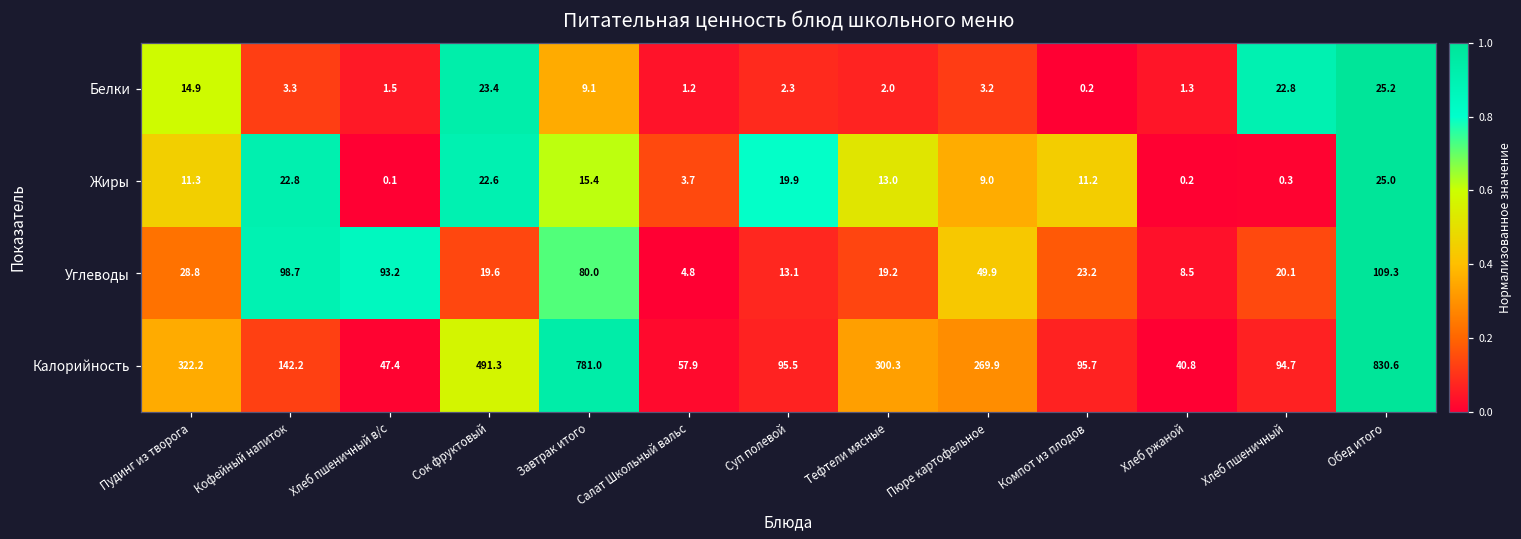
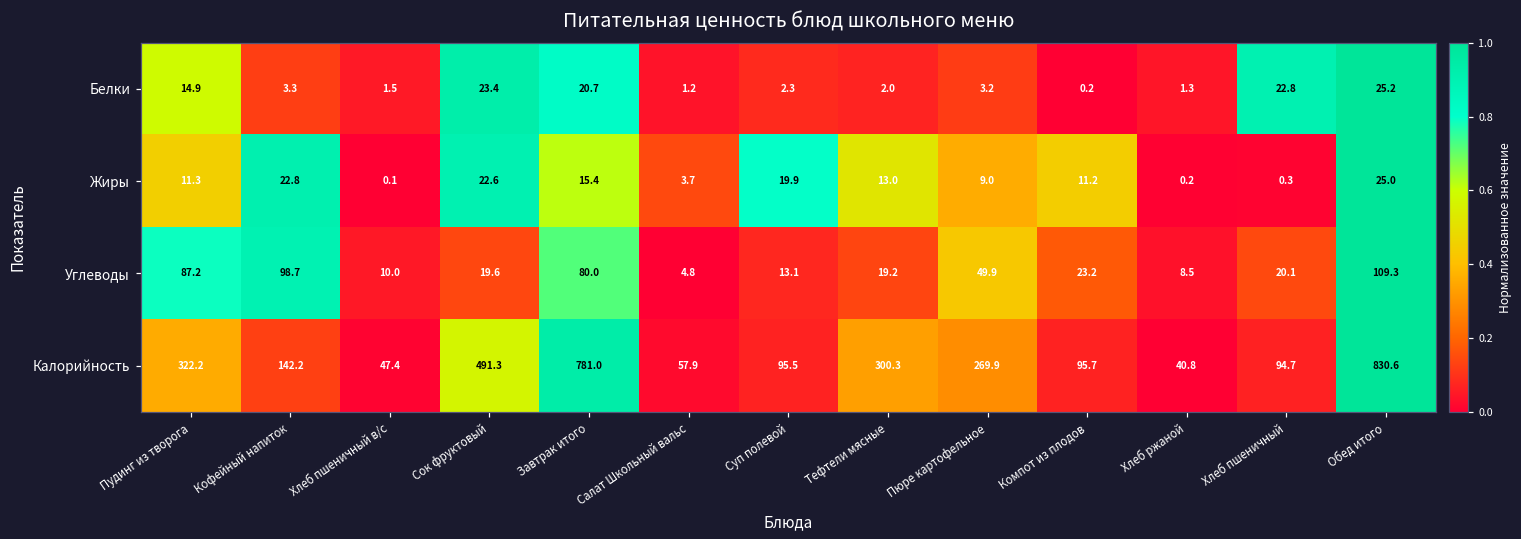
Белки, Завтрак итого: 9.1 -> 20.7
Углеводы, Пудинг из творога: 28.8 -> 87.2
Углеводы, Хлеб пшеничный в/с: 93.2 -> 10.0
